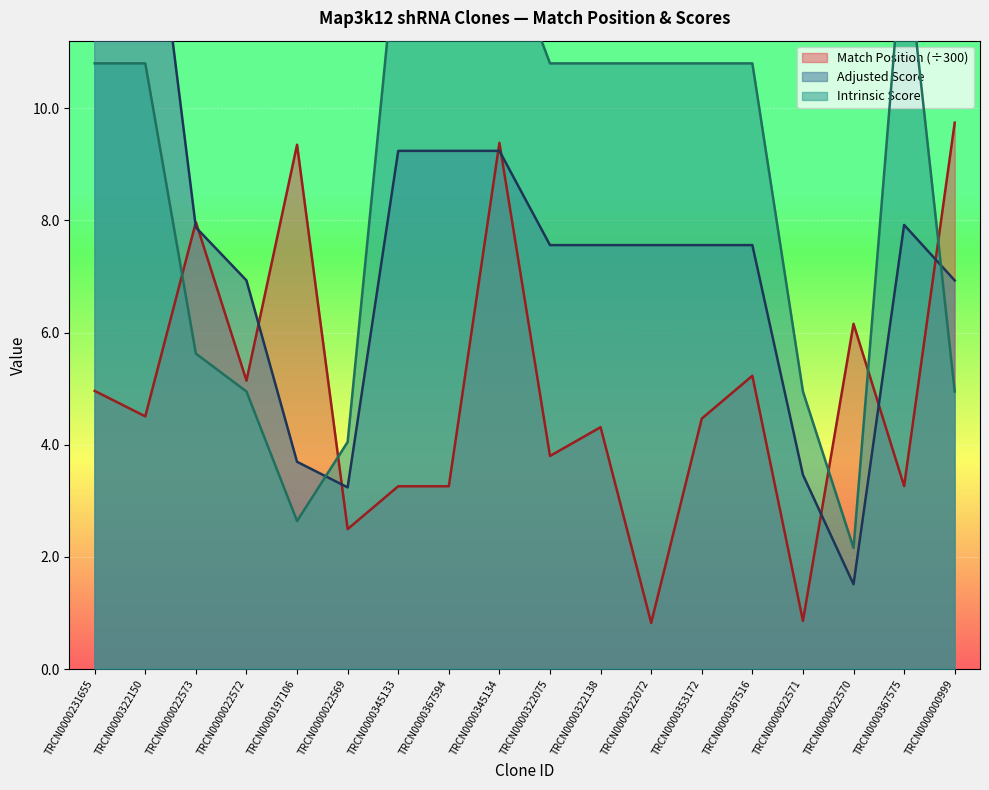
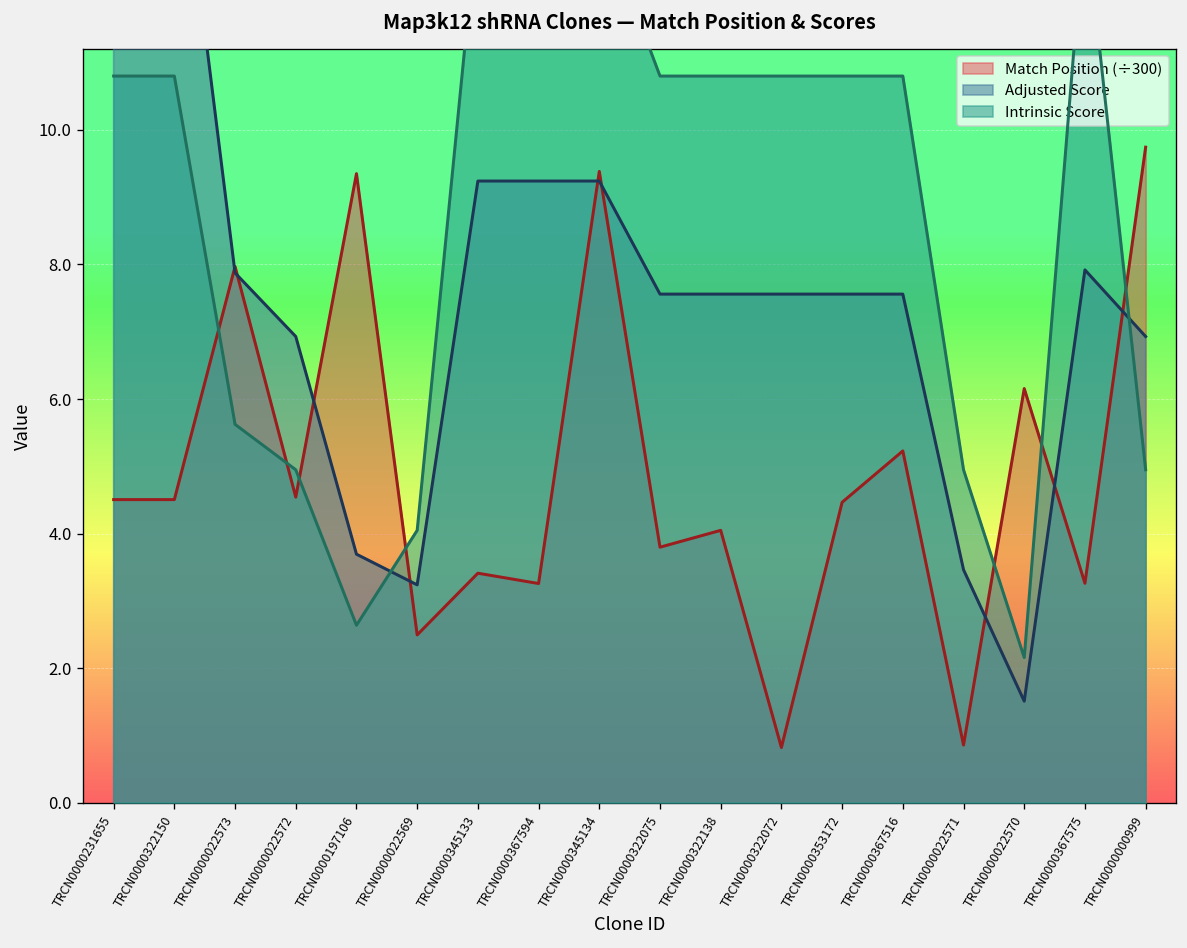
Match Position (÷300), TRCN0000231655: 5.0 -> 4.5
Match Position (÷300), TRCN0000022572: 5.1 -> 4.5
Match Position (÷300), TRCN0000345133: 3.3 -> 3.4
Match Position (÷300), TRCN0000322138: 4.3 -> 4.1
